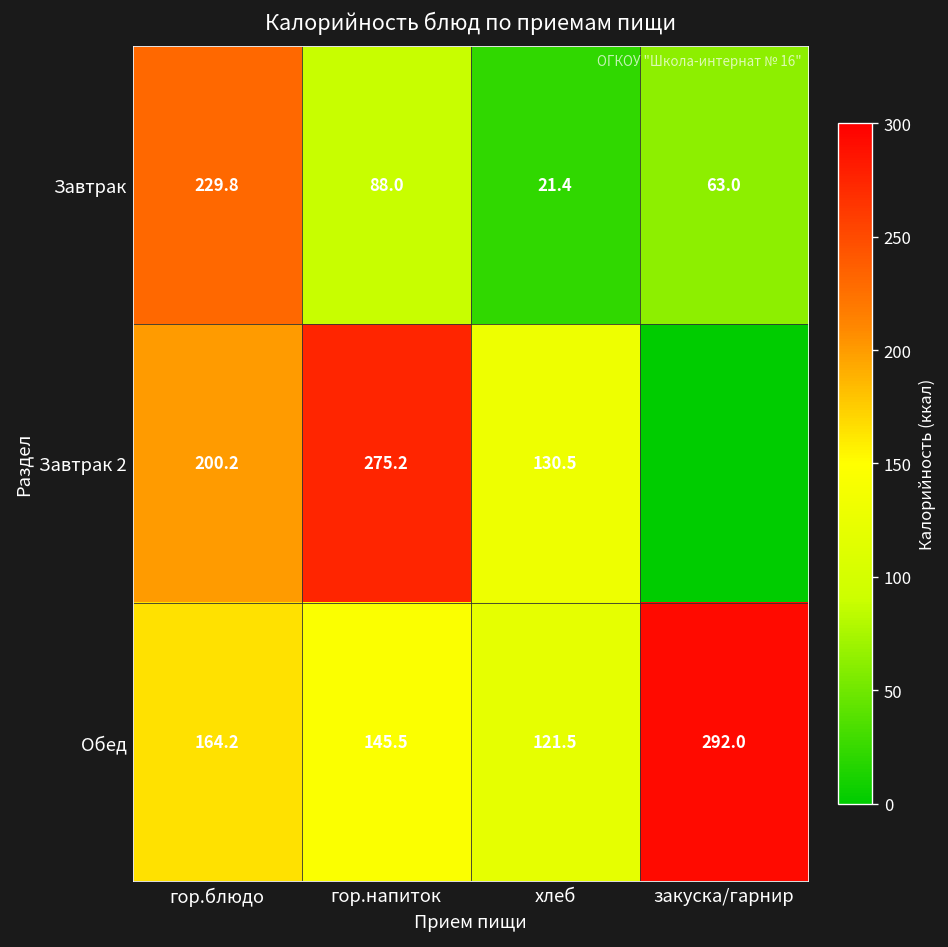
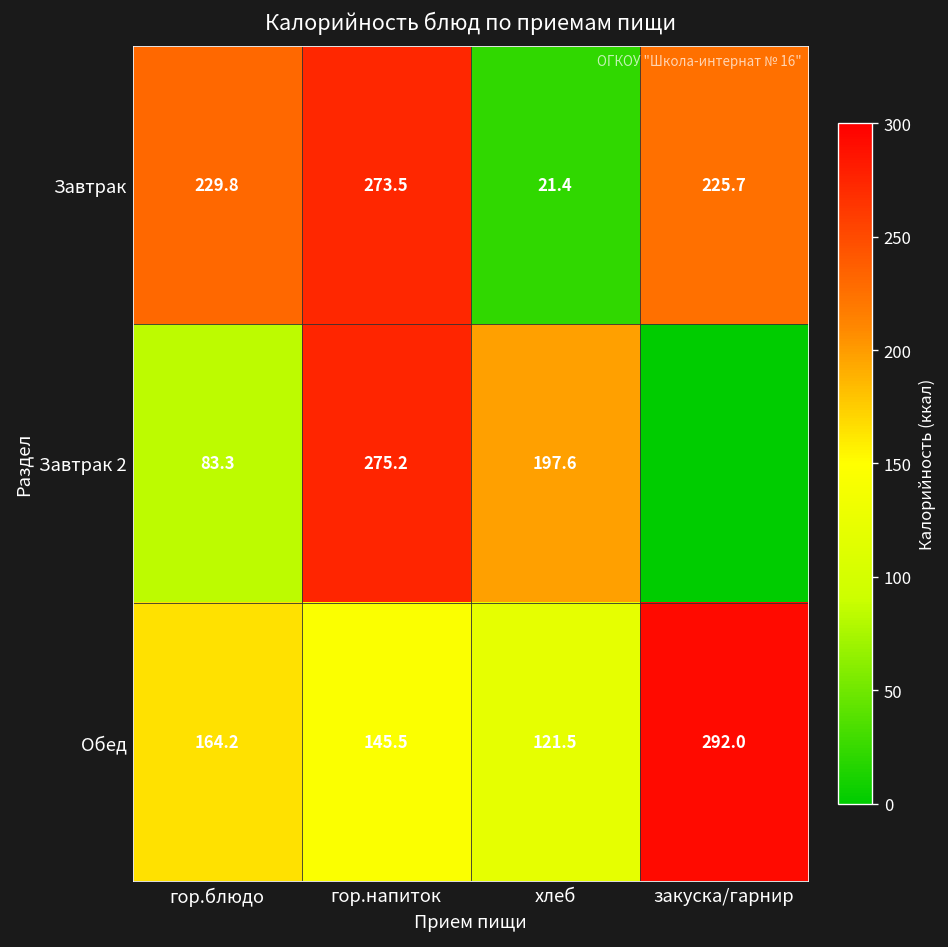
Завтрак, гор.напиток: 88.0 -> 273.5
Завтрак, закуска/гарнир: 63.0 -> 225.7
Завтрак 2, гор.блюдо: 200.2 -> 83.3
Завтрак 2, хлеб: 130.5 -> 197.6
